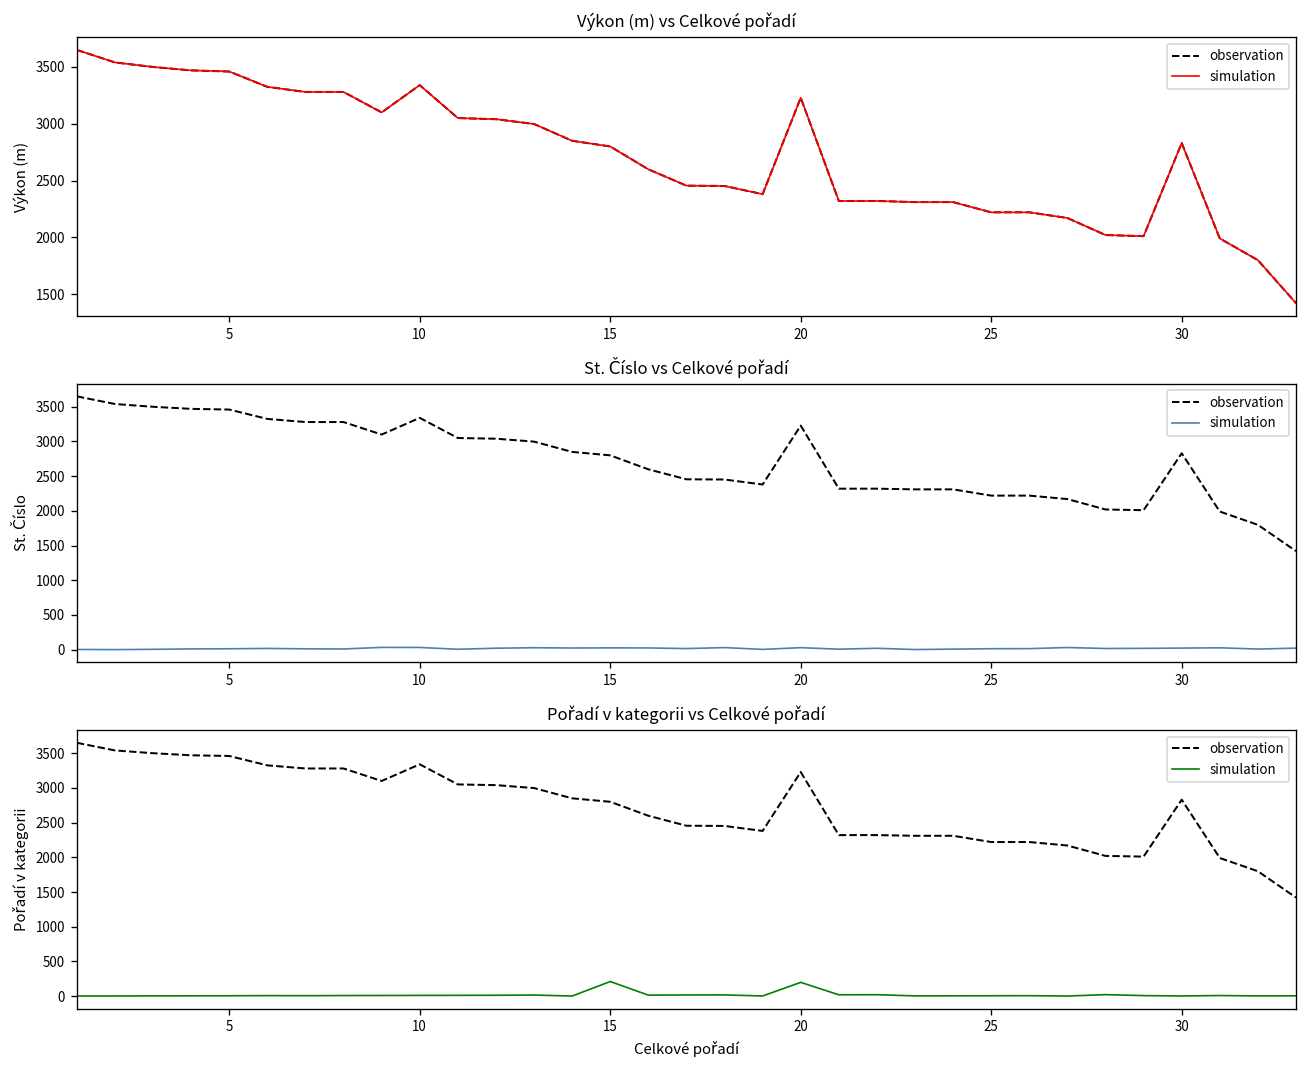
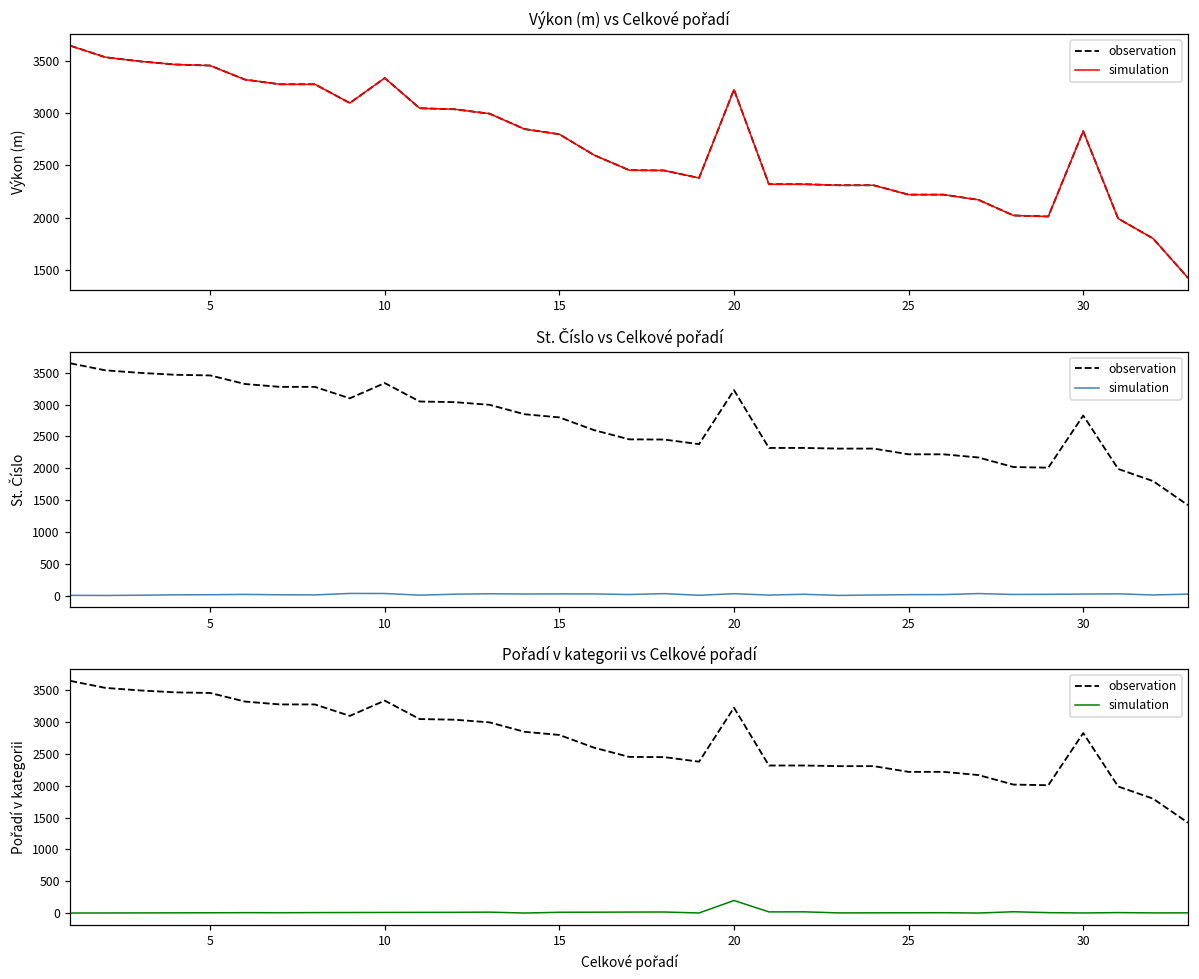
Pořadí v kategorii vs Celkové pořadí, simulation, 15: 200 -> 0
